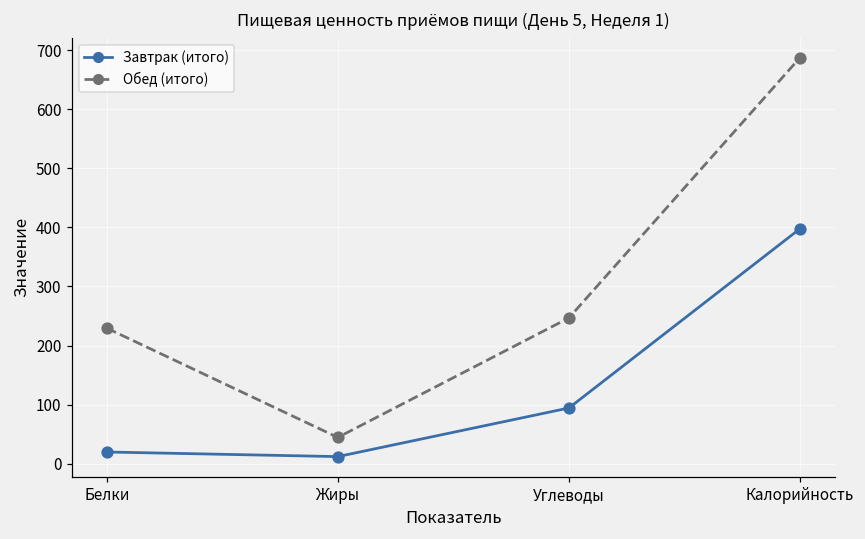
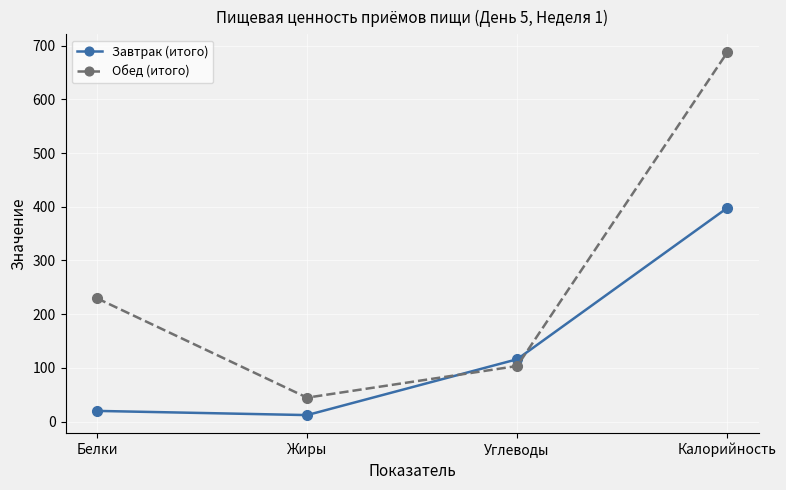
Завтрак (итого), Углеводы: 90 -> 120
Обед (итого), Углеводы: 250 -> 100
